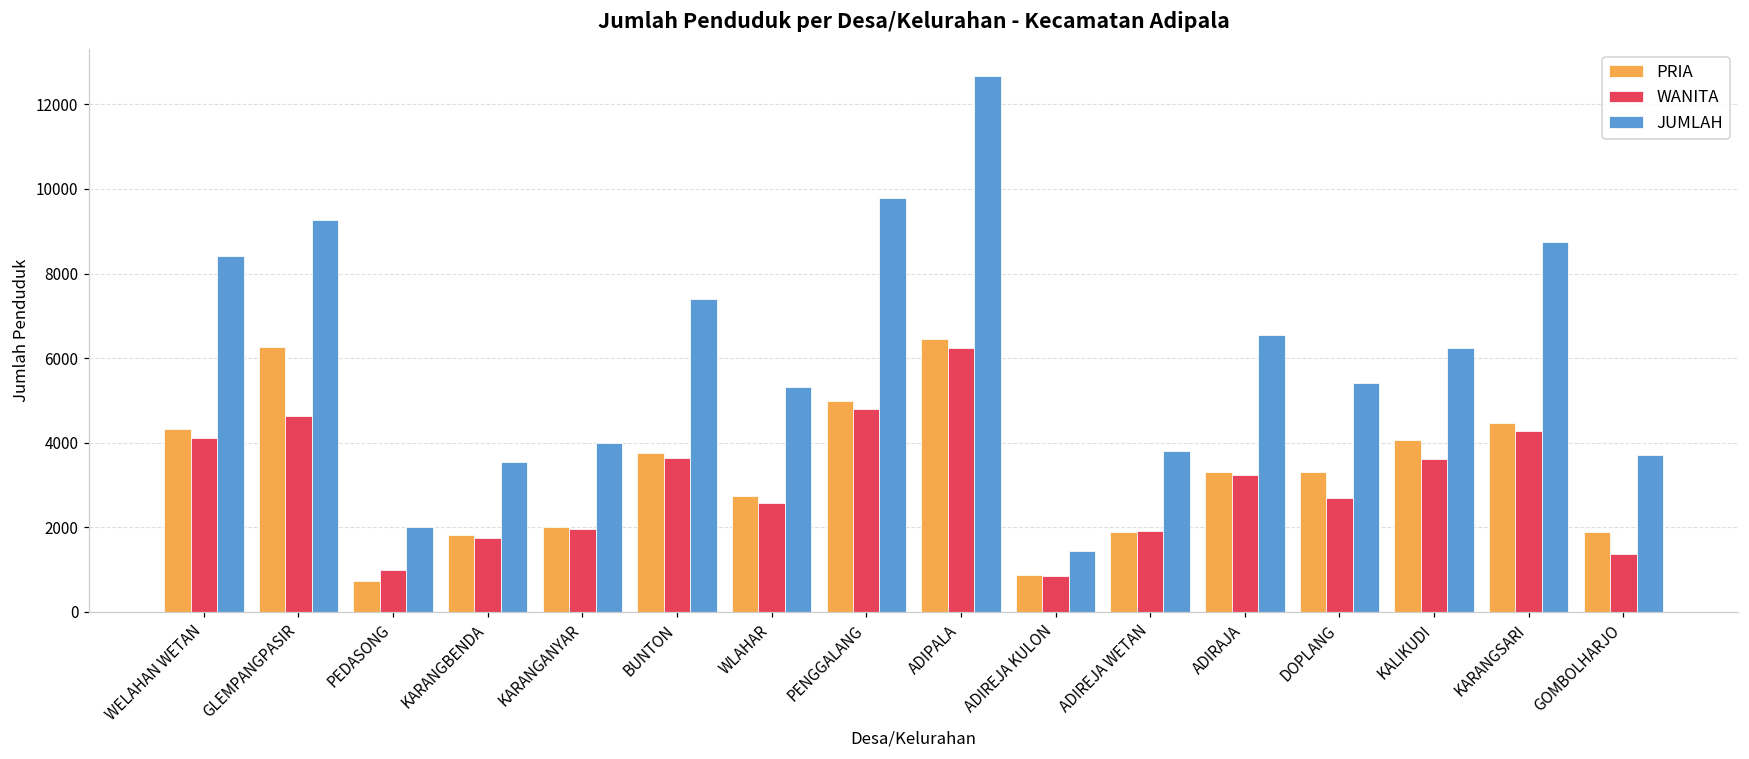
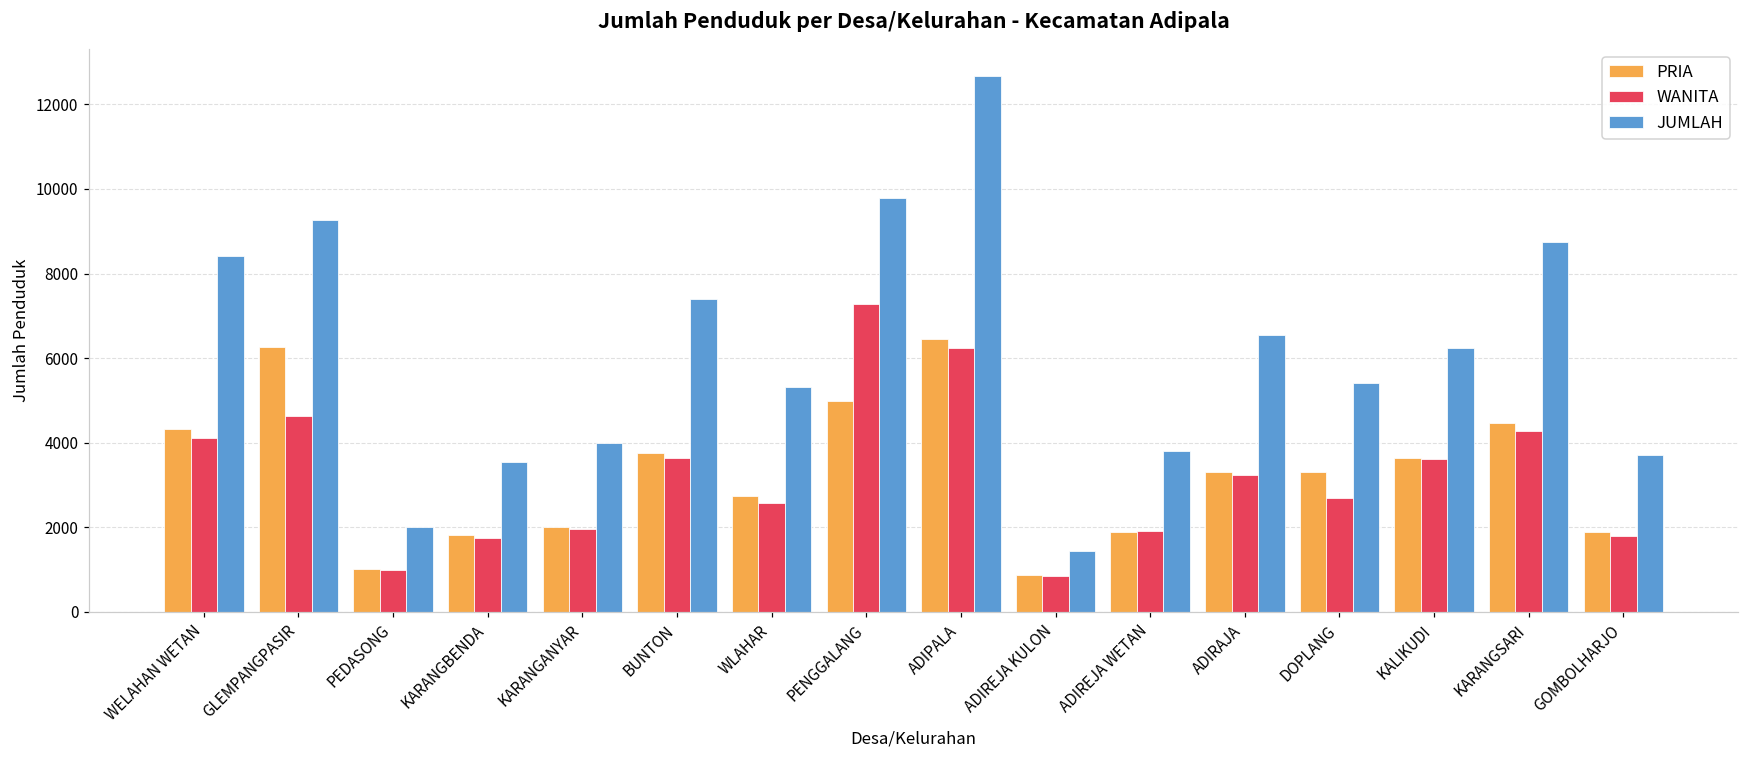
PRIA, PEDASONG: 700 -> 1000
WANITA, PENGGALANG: 4800 -> 7300
PRIA, KALIKUDI: 4100 -> 3600
WANITA, GOMBOLHARJO: 1400 -> 1800
